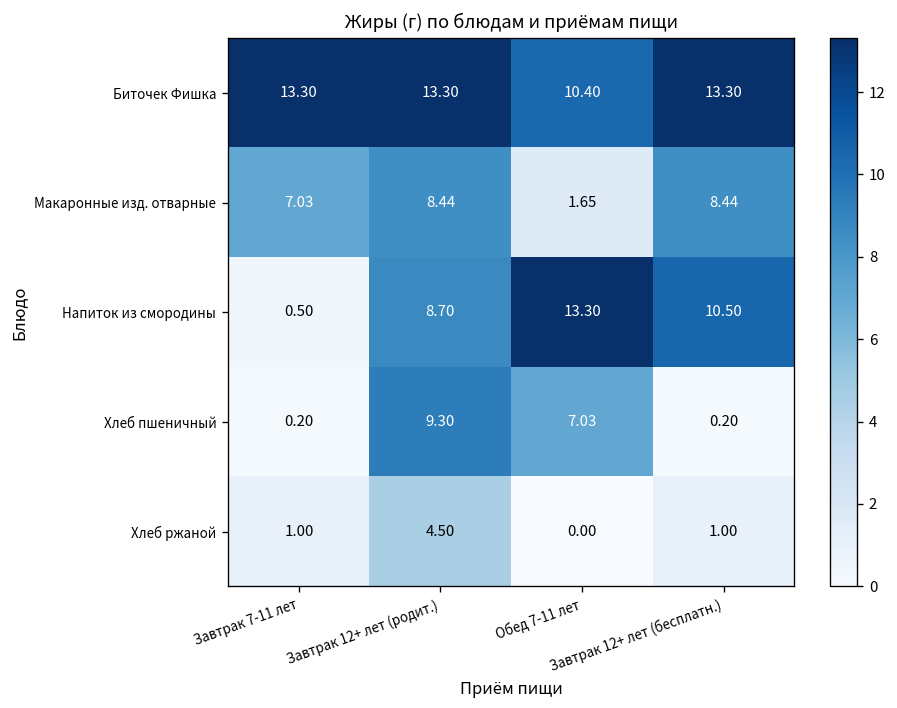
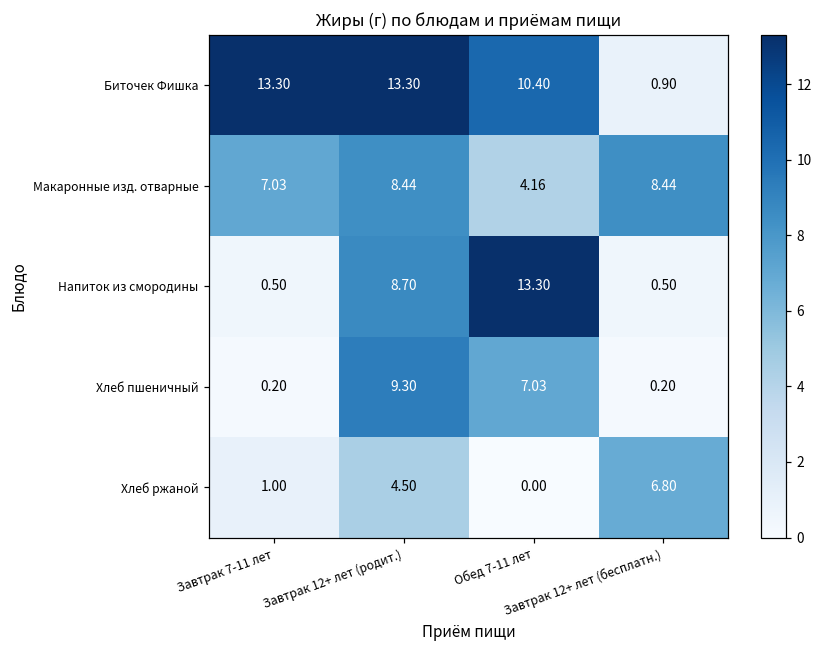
Биточек Фишка, Завтрак 12+ лет (бесплатн.): 13.30 -> 0.90
Макаронные изд. отварные, Обед 7-11 лет: 1.65 -> 4.16
Напиток из смородины, Завтрак 12+ лет (бесплатн.): 10.50 -> 0.50
Хлеб ржаной, Завтрак 12+ лет (бесплатн.): 1.00 -> 6.80
